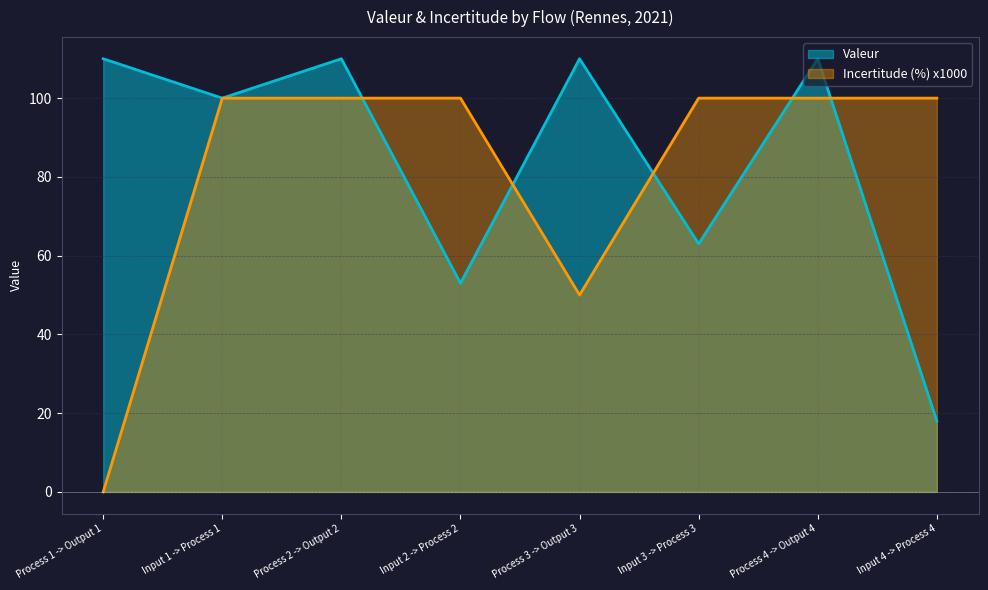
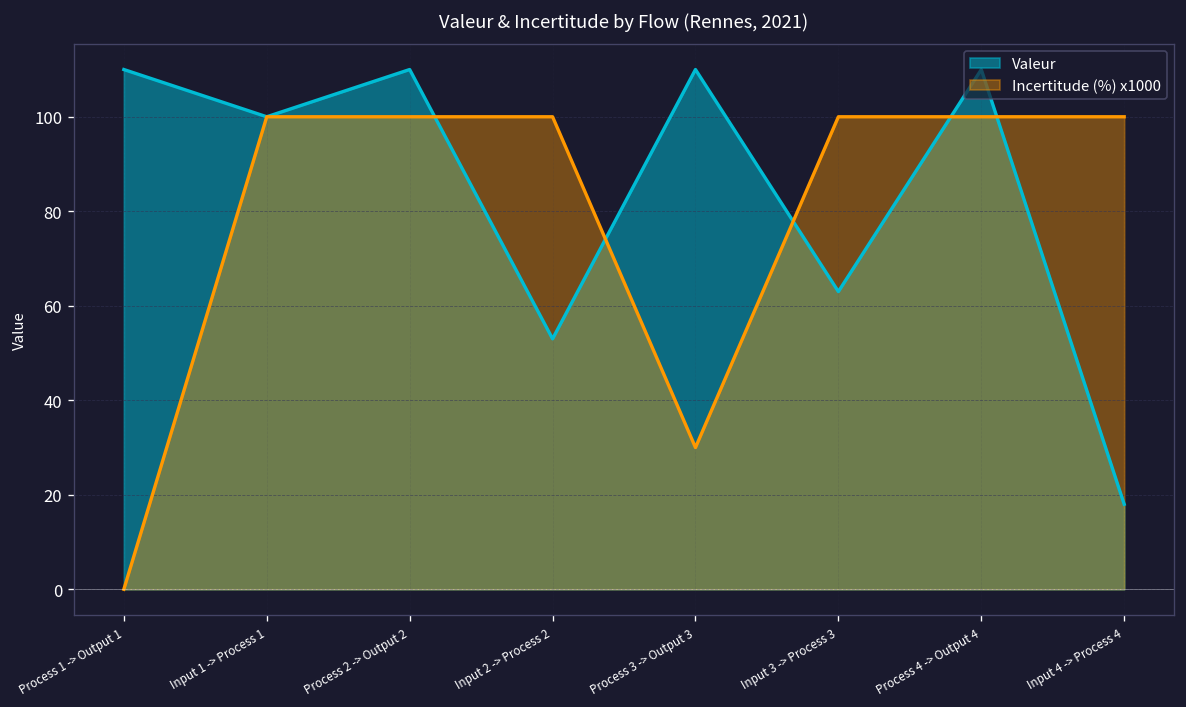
Incertitude (%) x1000, Process 3 -> Output 3: 50 -> 30
